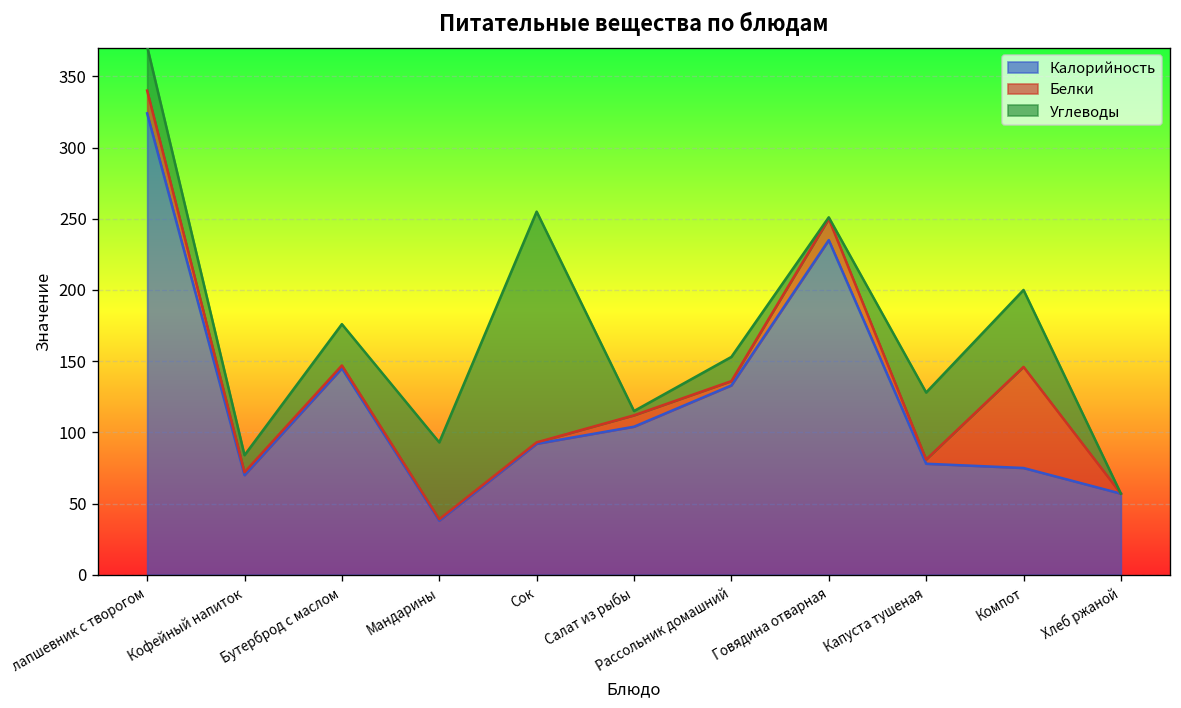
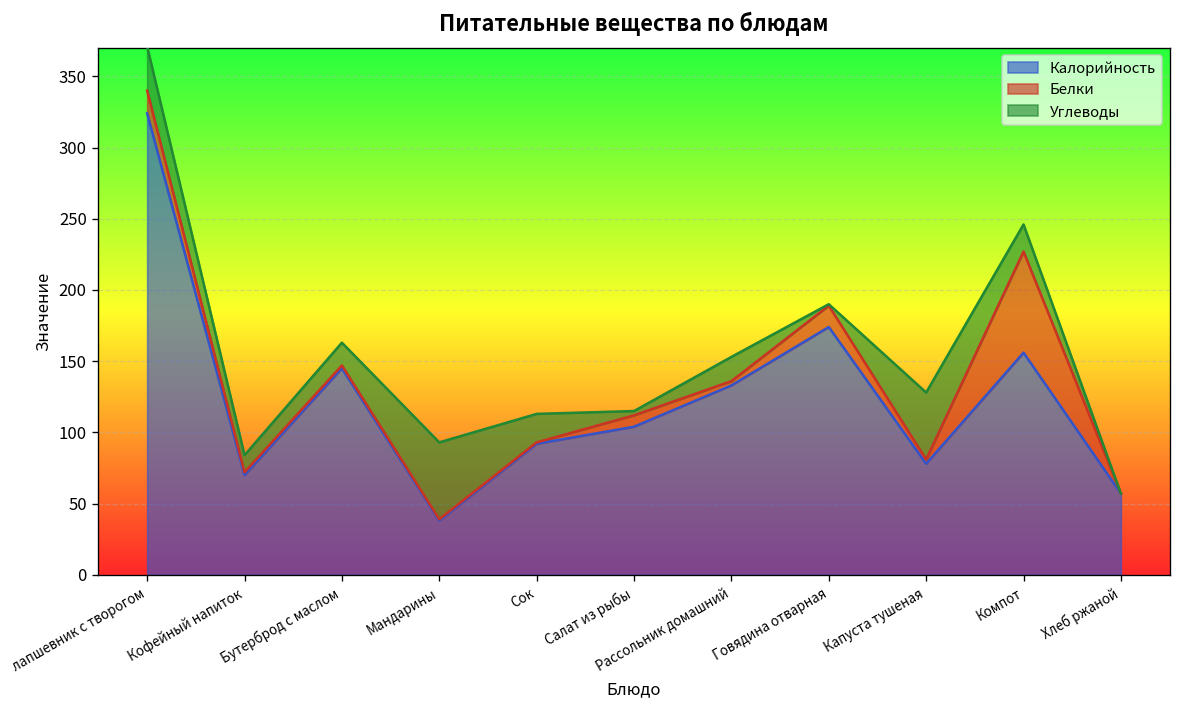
Углеводы, Бутерброд с маслом: 29 -> 16
Углеводы, Сок: 162 -> 20
Калорийность, Говядина отварная: 235 -> 174
Калорийность, Компот: 75 -> 156
Углеводы, Компот: 54 -> 19
